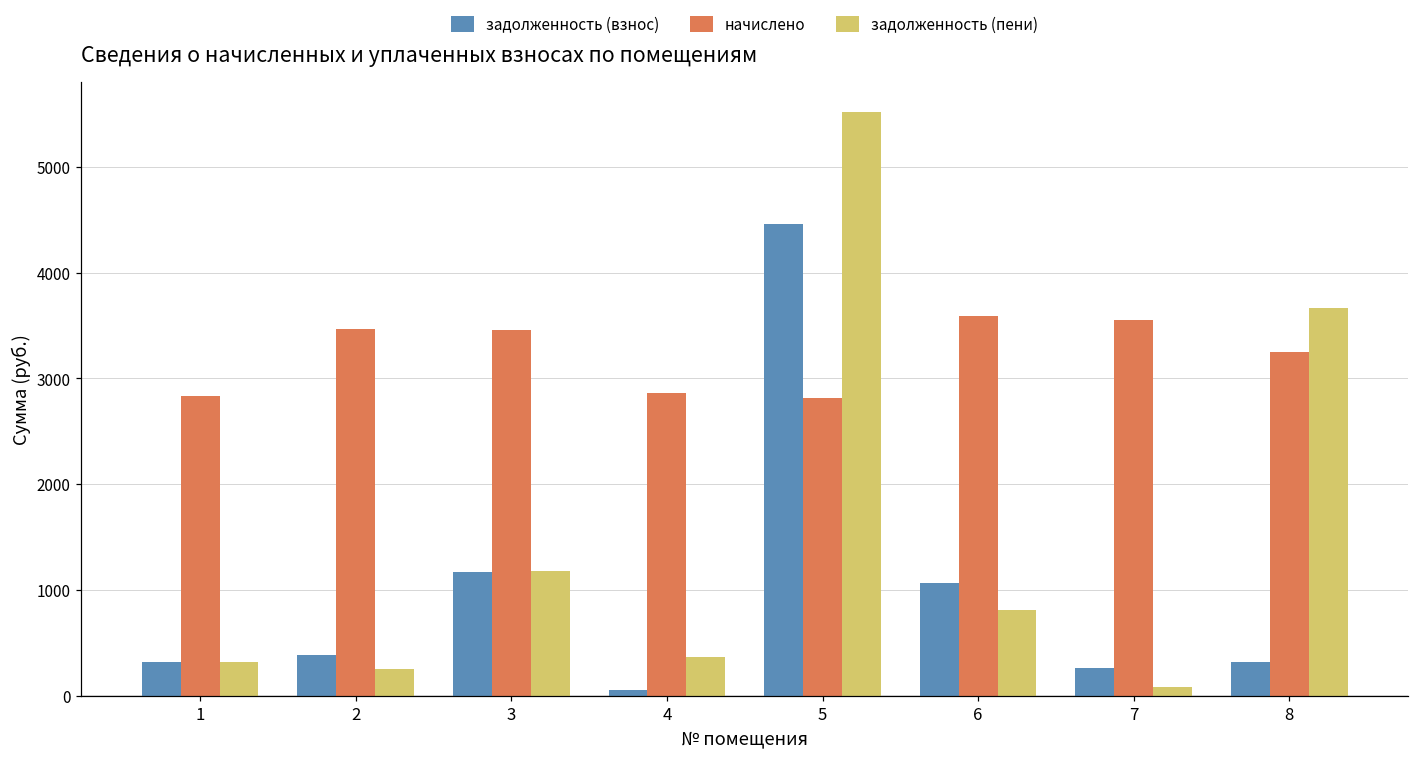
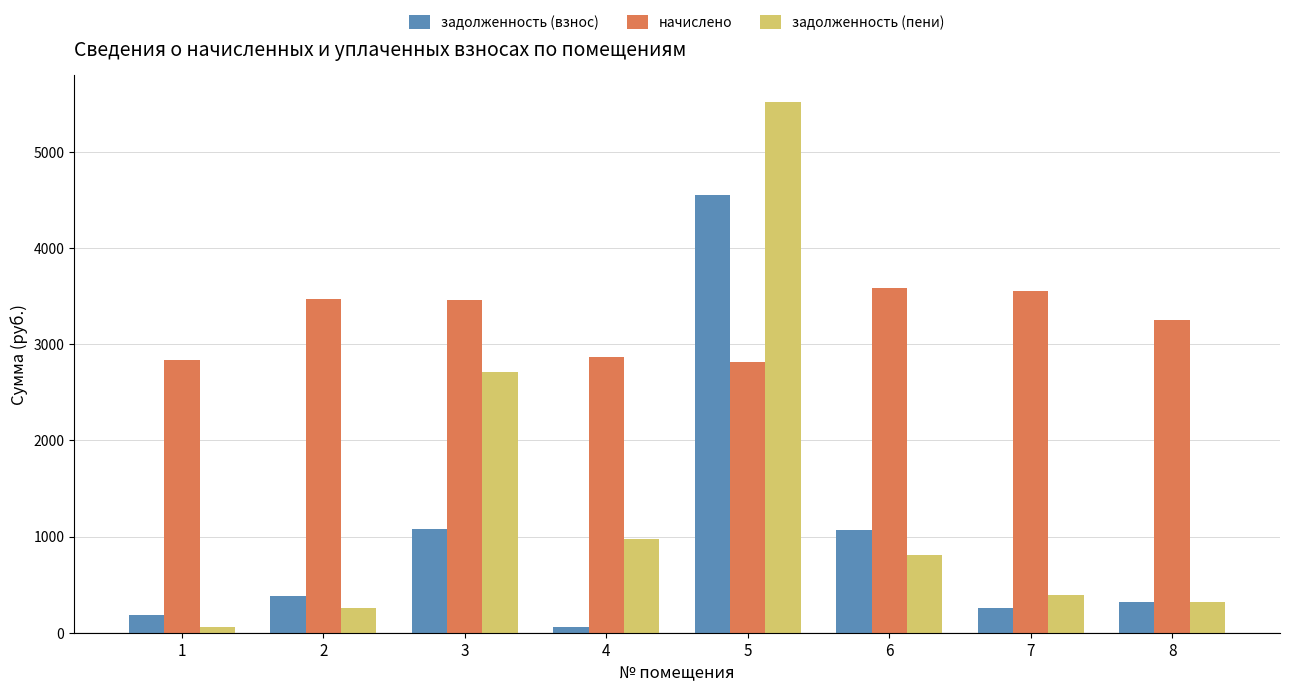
задолженность (взнос), 1: 300 -> 200
задолженность (пени), 1: 300 -> 100
задолженность (взнос), 3: 1200 -> 1100
задолженность (пени), 3: 1200 -> 2700
задолженность (пени), 4: 400 -> 1000
задолженность (взнос), 5: 4500 -> 4600
задолженность (пени), 7: 100 -> 400
задолженность (пени), 8: 3700 -> 300
